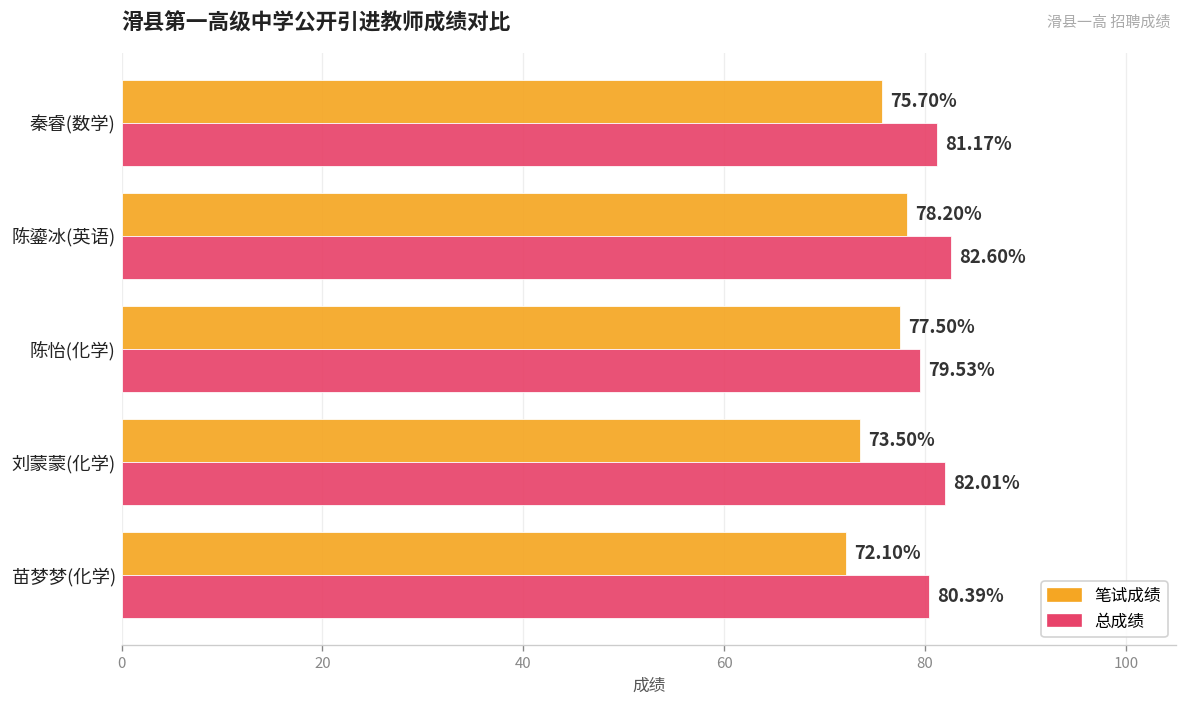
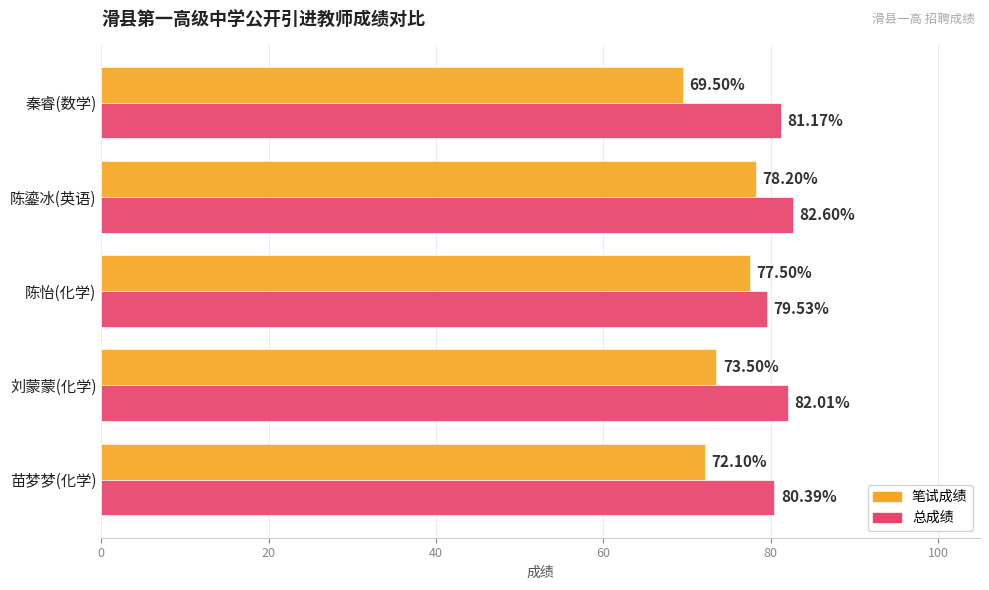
笔试成绩, 秦睿(数学): 75.70% -> 69.50%
